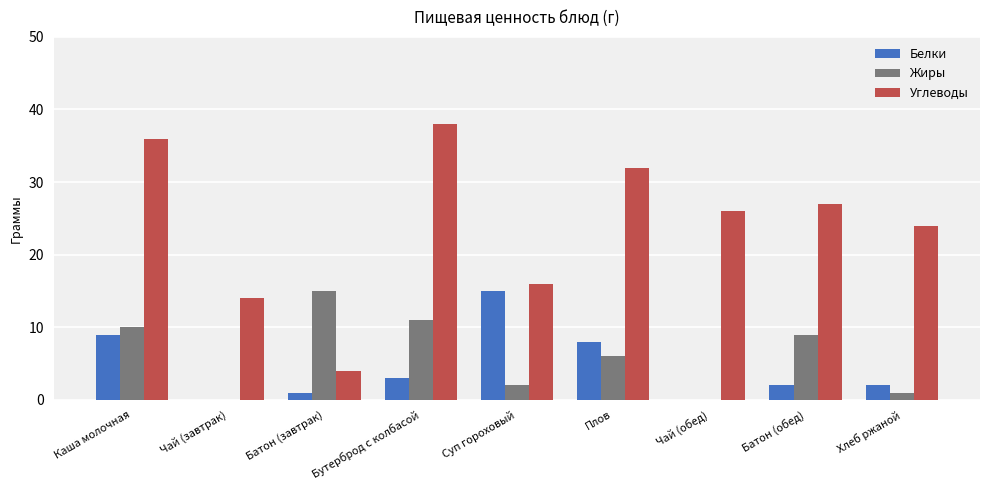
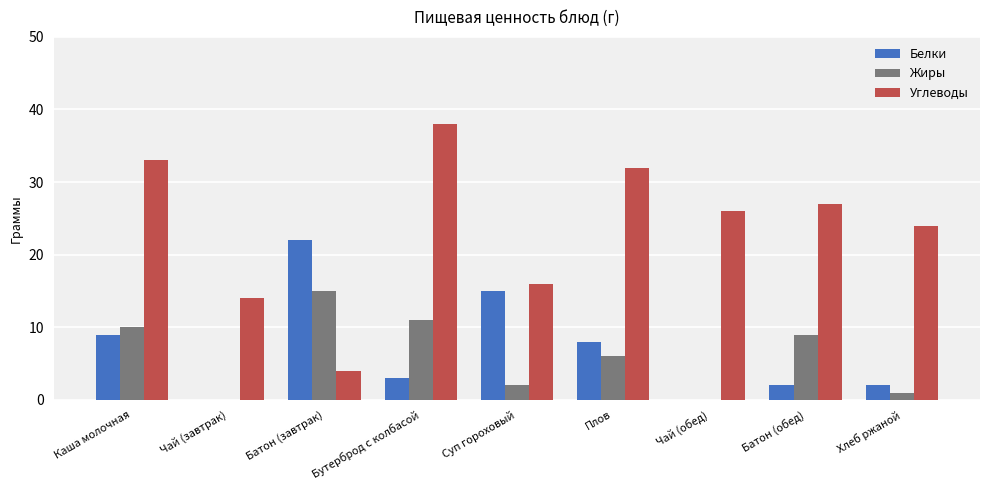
Углеводы, Каша молочная: 36 -> 33
Белки, Батон (завтрак): 1 -> 22
